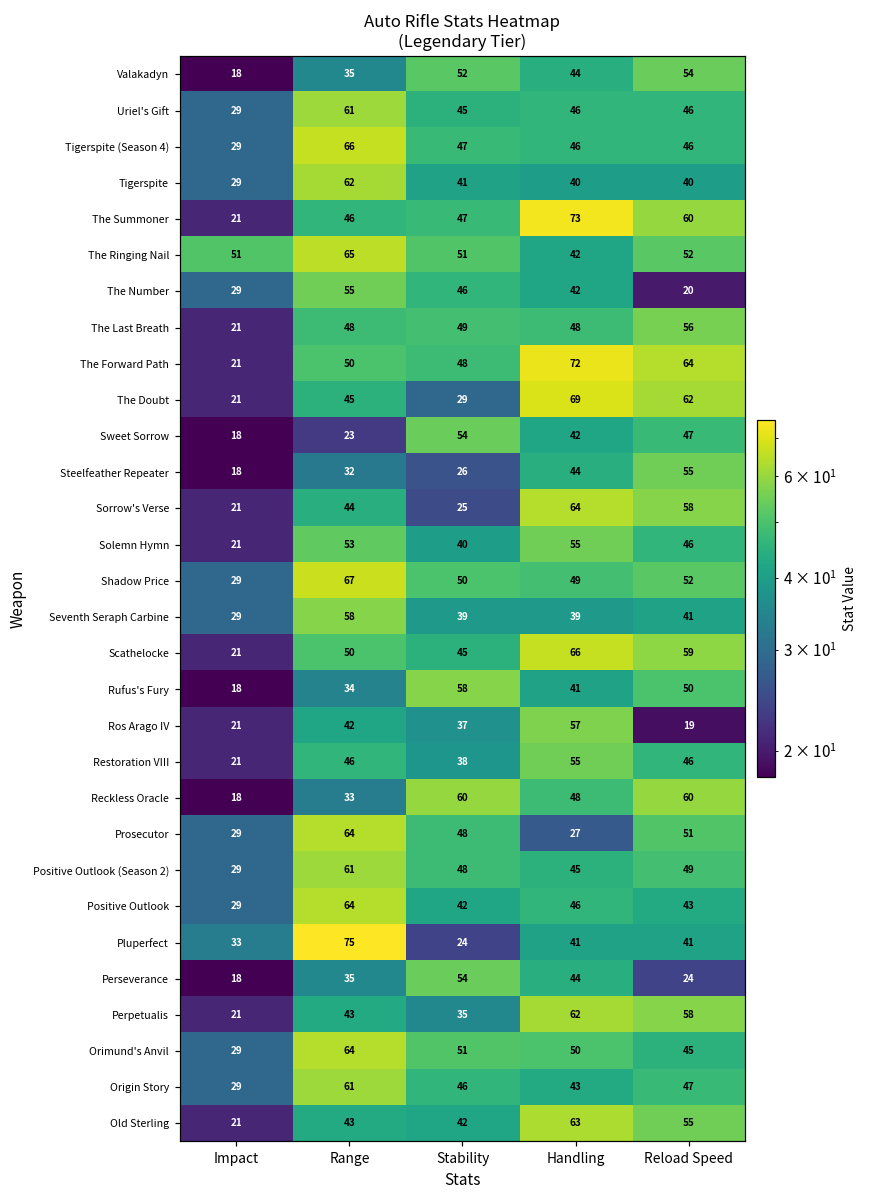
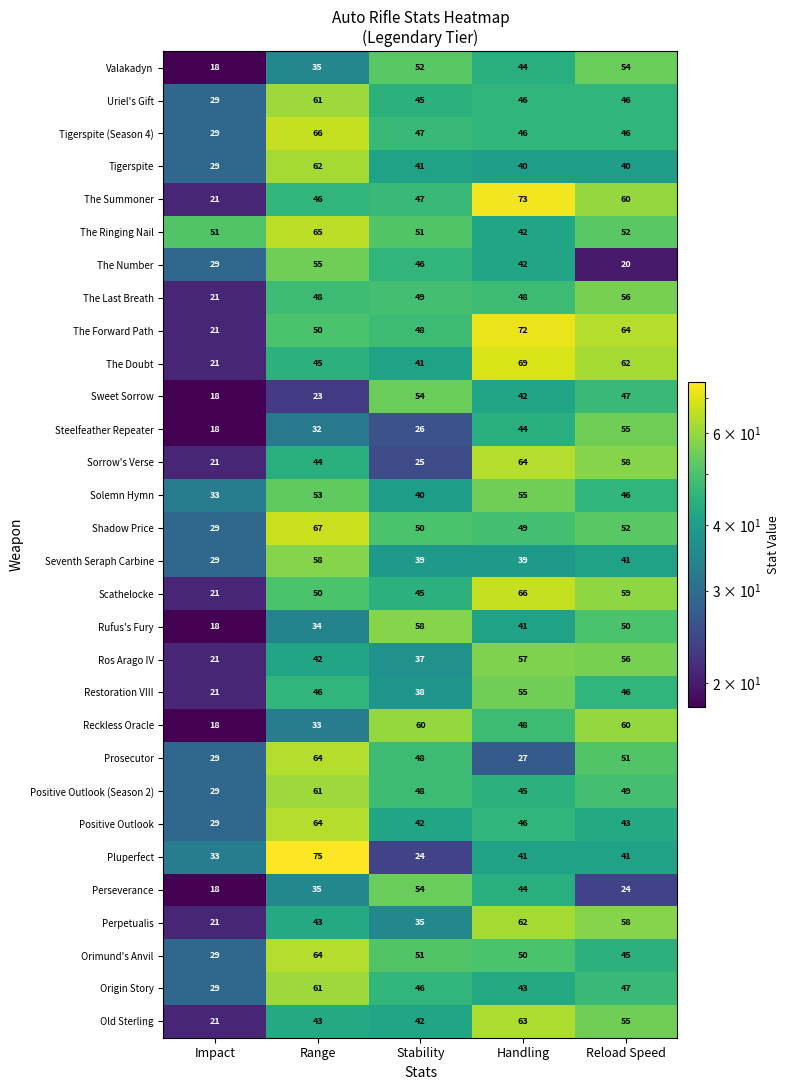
The Doubt, Stability: 29 -> 41
Solemn Hymn, Impact: 21 -> 33
Ros Arago IV, Reload Speed: 19 -> 56
